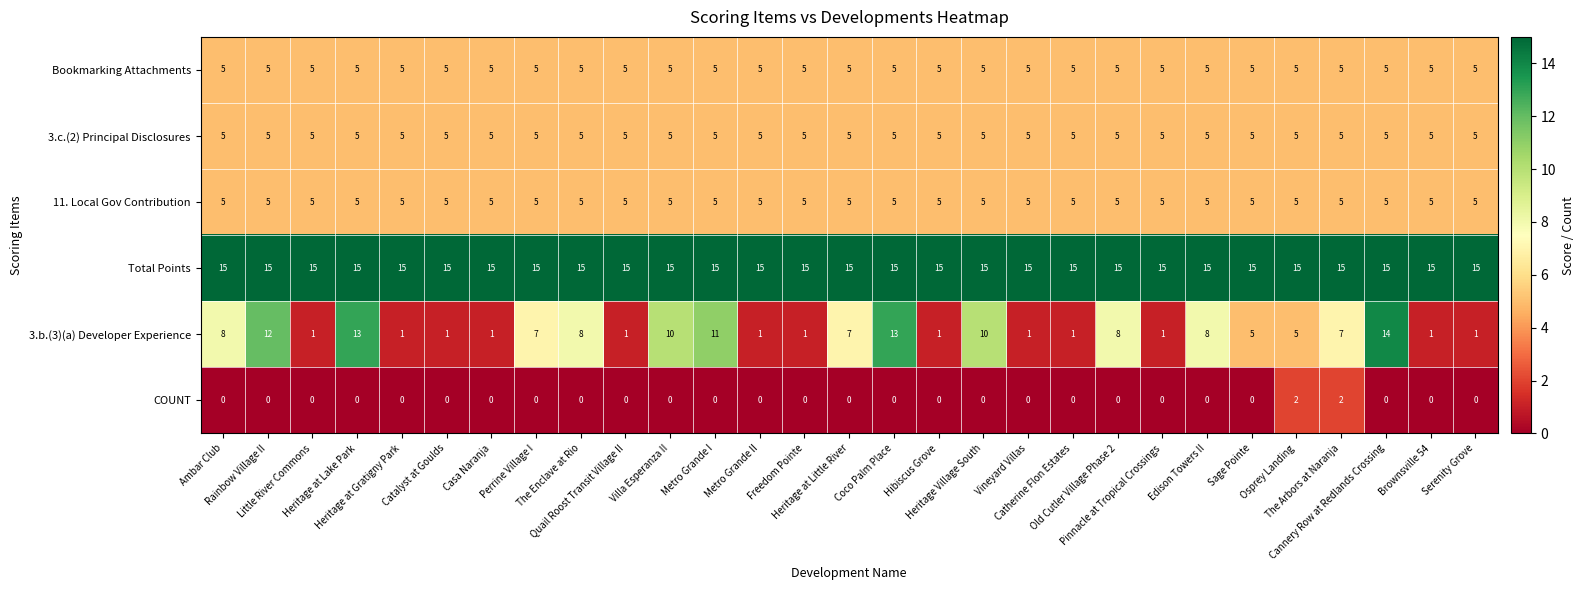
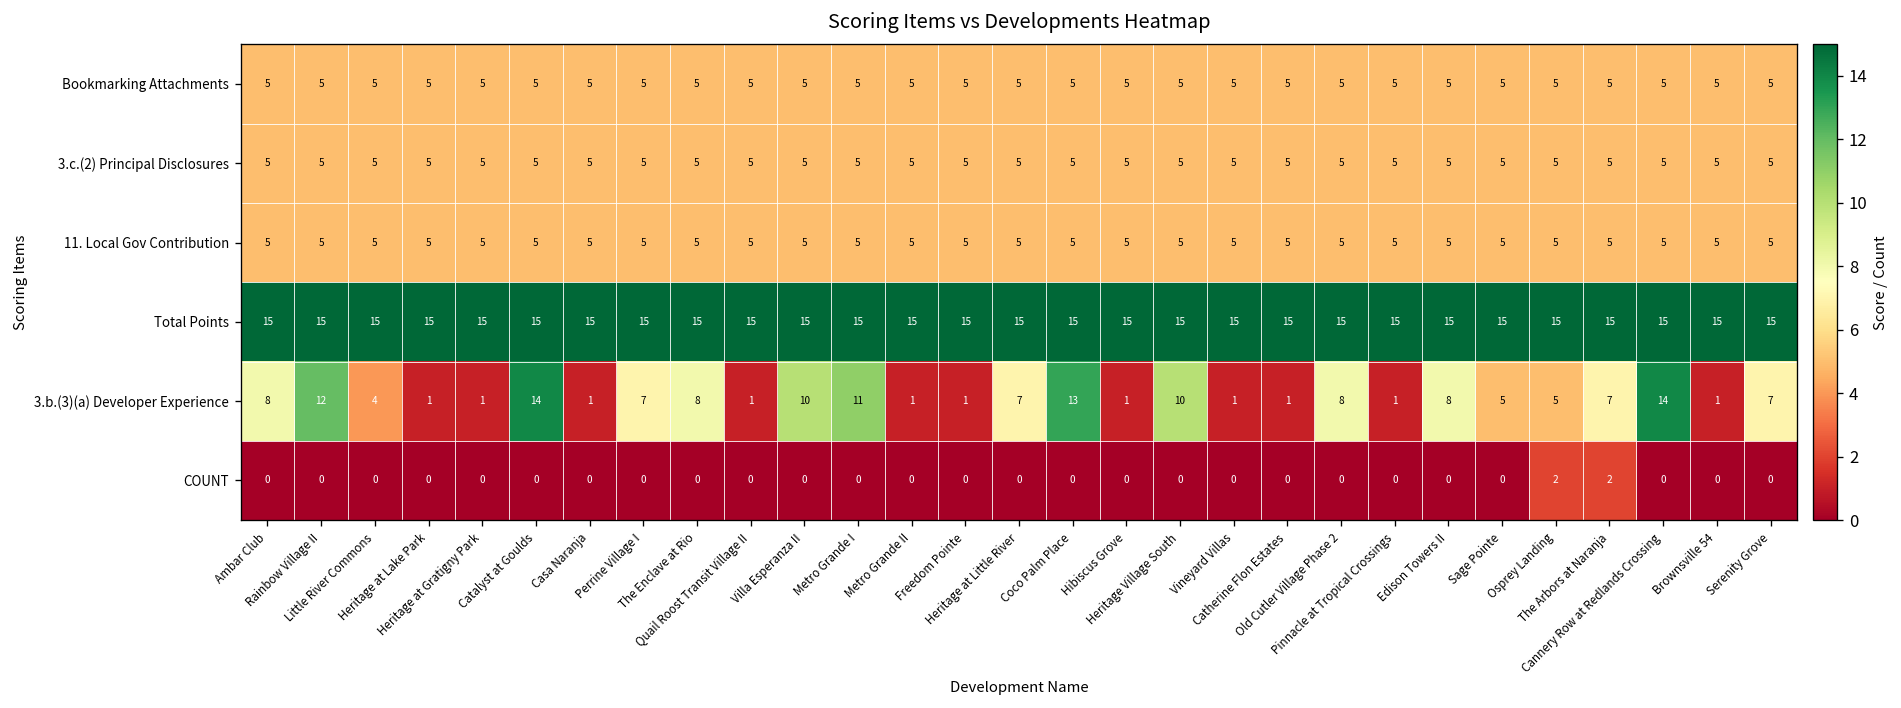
3.b.(3)(a) Developer Experience, Little River Commons: 1 -> 4
3.b.(3)(a) Developer Experience, Heritage at Lake Park: 13 -> 1
3.b.(3)(a) Developer Experience, Catalyst at Goulds: 1 -> 14
3.b.(3)(a) Developer Experience, Serenity Grove: 1 -> 7
